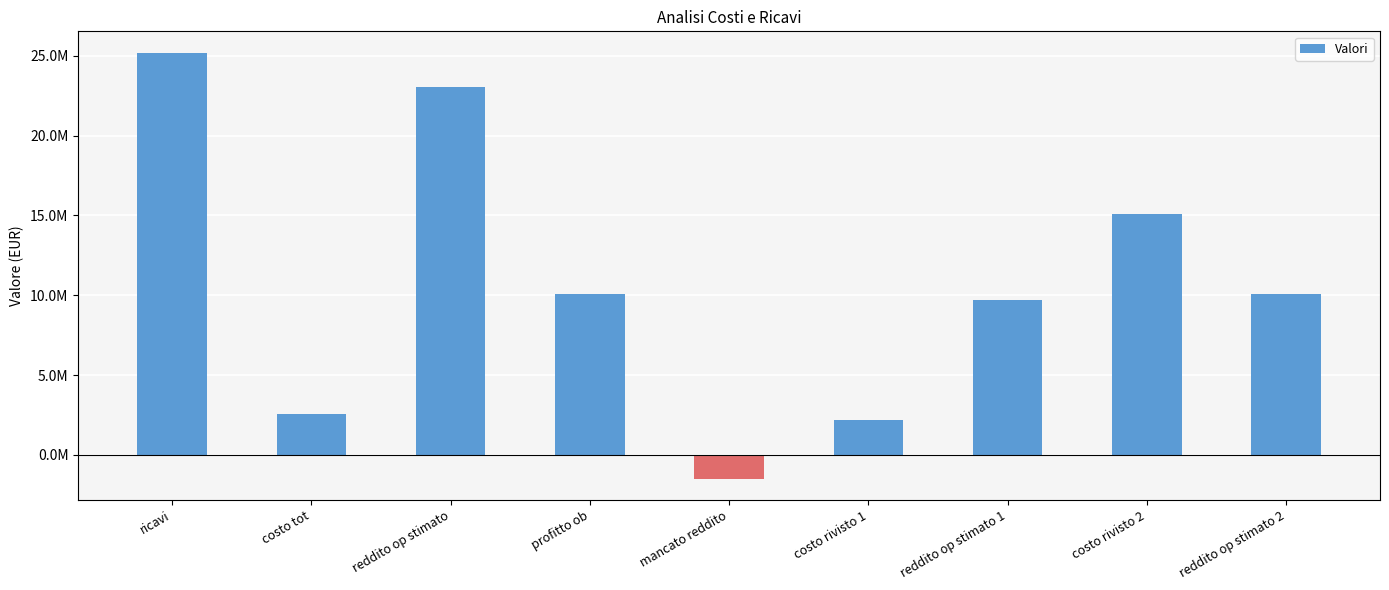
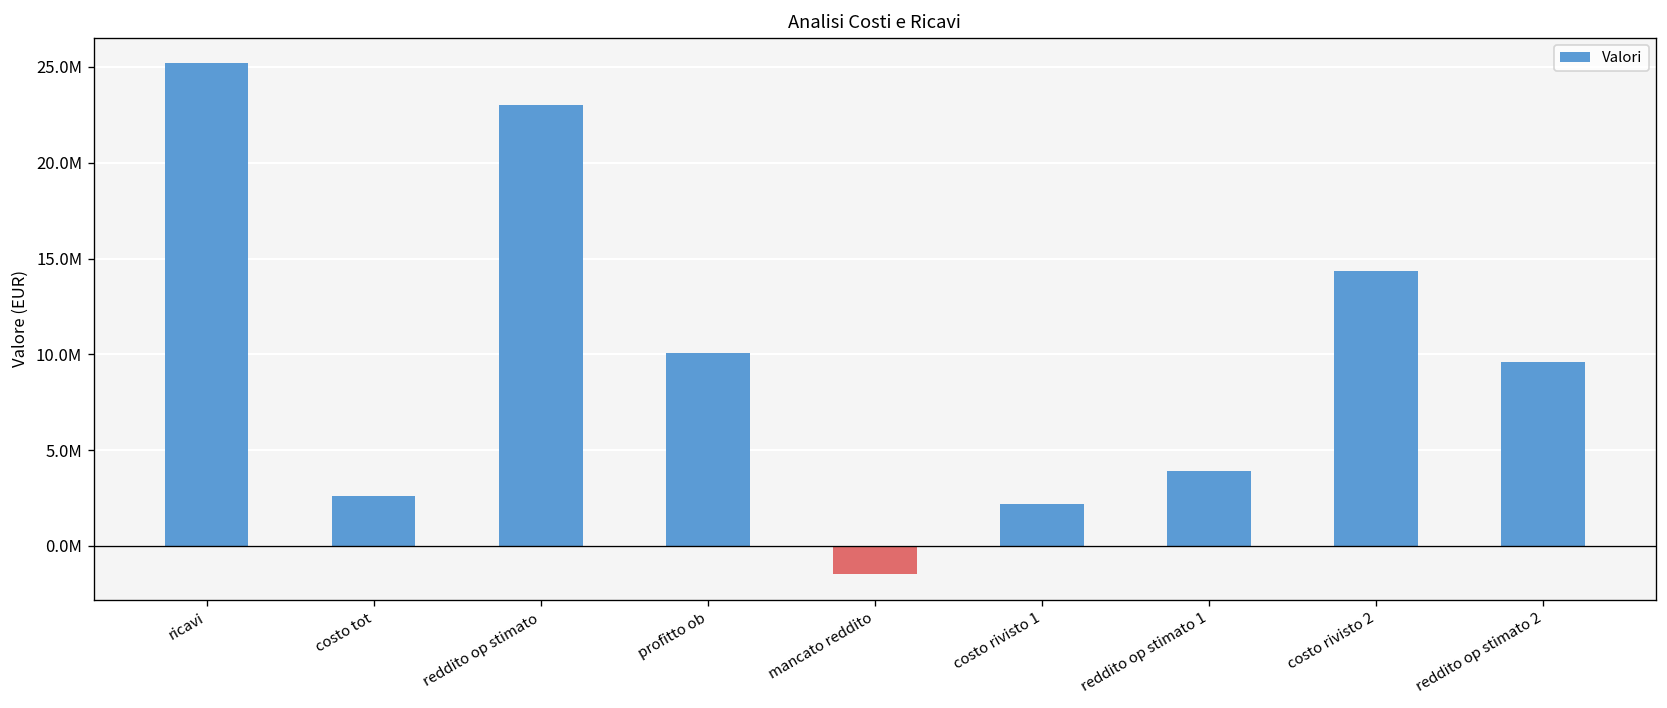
reddito op stimato 1: 9700000 -> 3900000
costo rivisto 2: 15100000 -> 14300000
reddito op stimato 2: 10100000 -> 9600000
